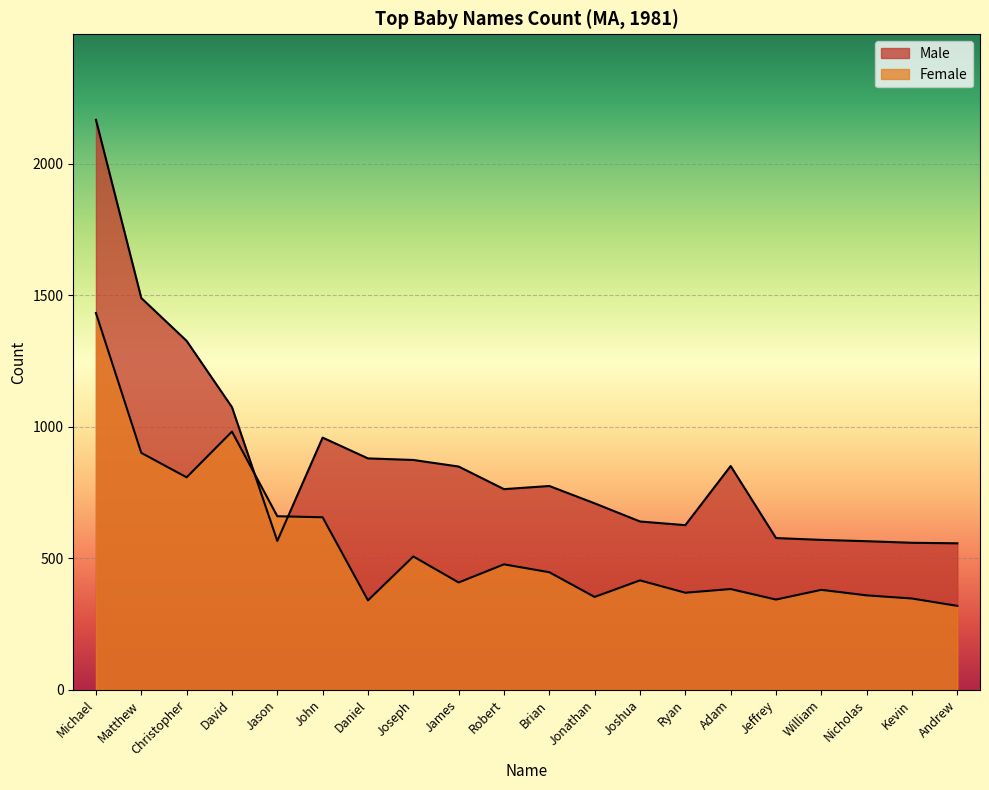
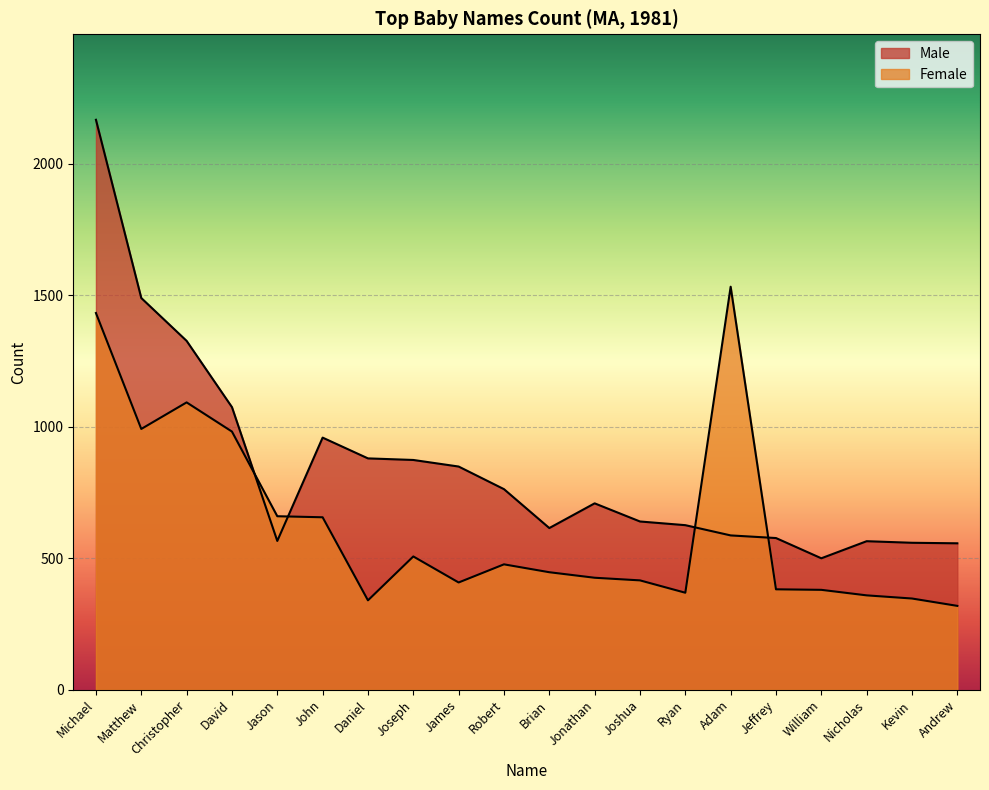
Female, Matthew: 900 -> 990
Female, Christopher: 810 -> 1090
Male, Brian: 780 -> 620
Female, Jonathan: 350 -> 430
Male, Adam: 850 -> 590
Female, Adam: 380 -> 1530
Female, Jeffrey: 340 -> 380
Male, William: 570 -> 500
